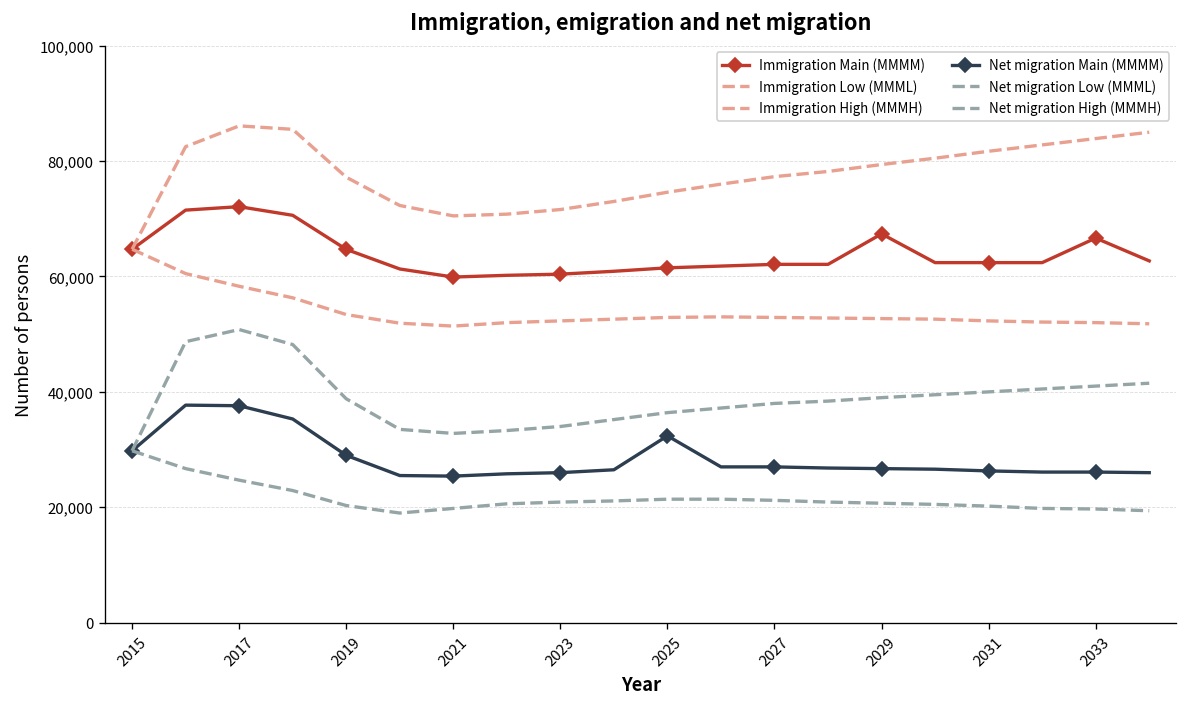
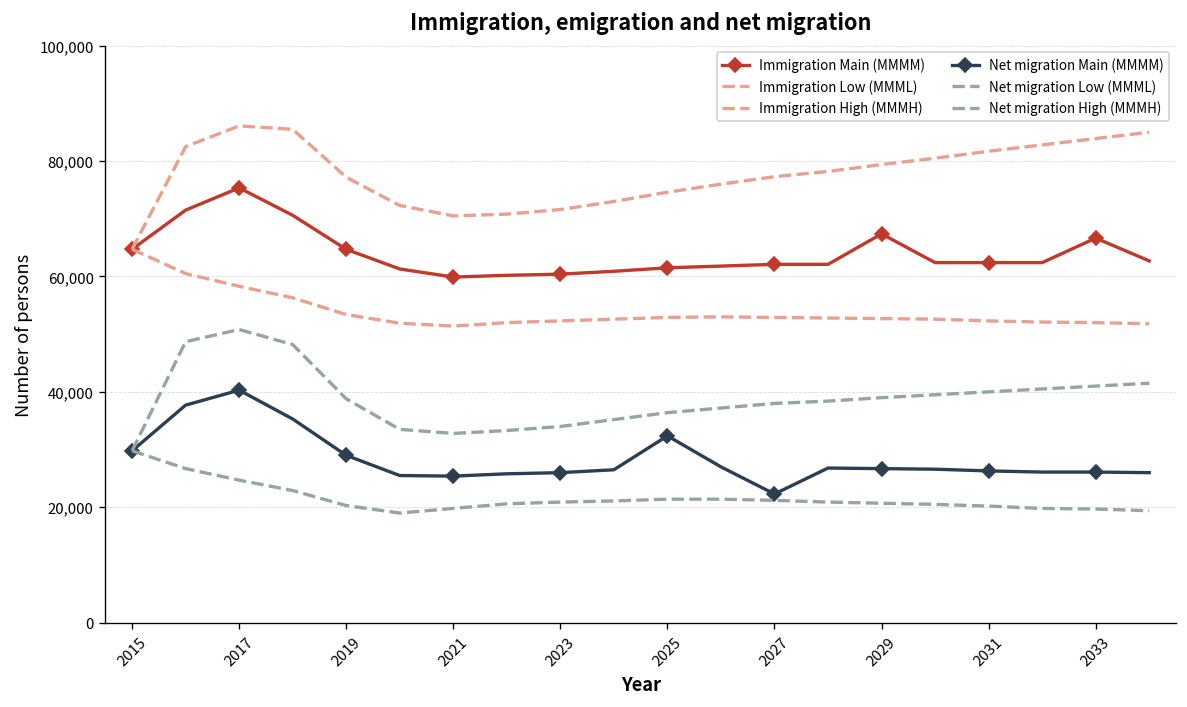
Immigration Main (MMMM), 2017: 72,000 -> 75,000
Net migration Main (MMMM), 2017: 38,000 -> 40,000
Net migration Main (MMMM), 2027: 27,000 -> 22,000
